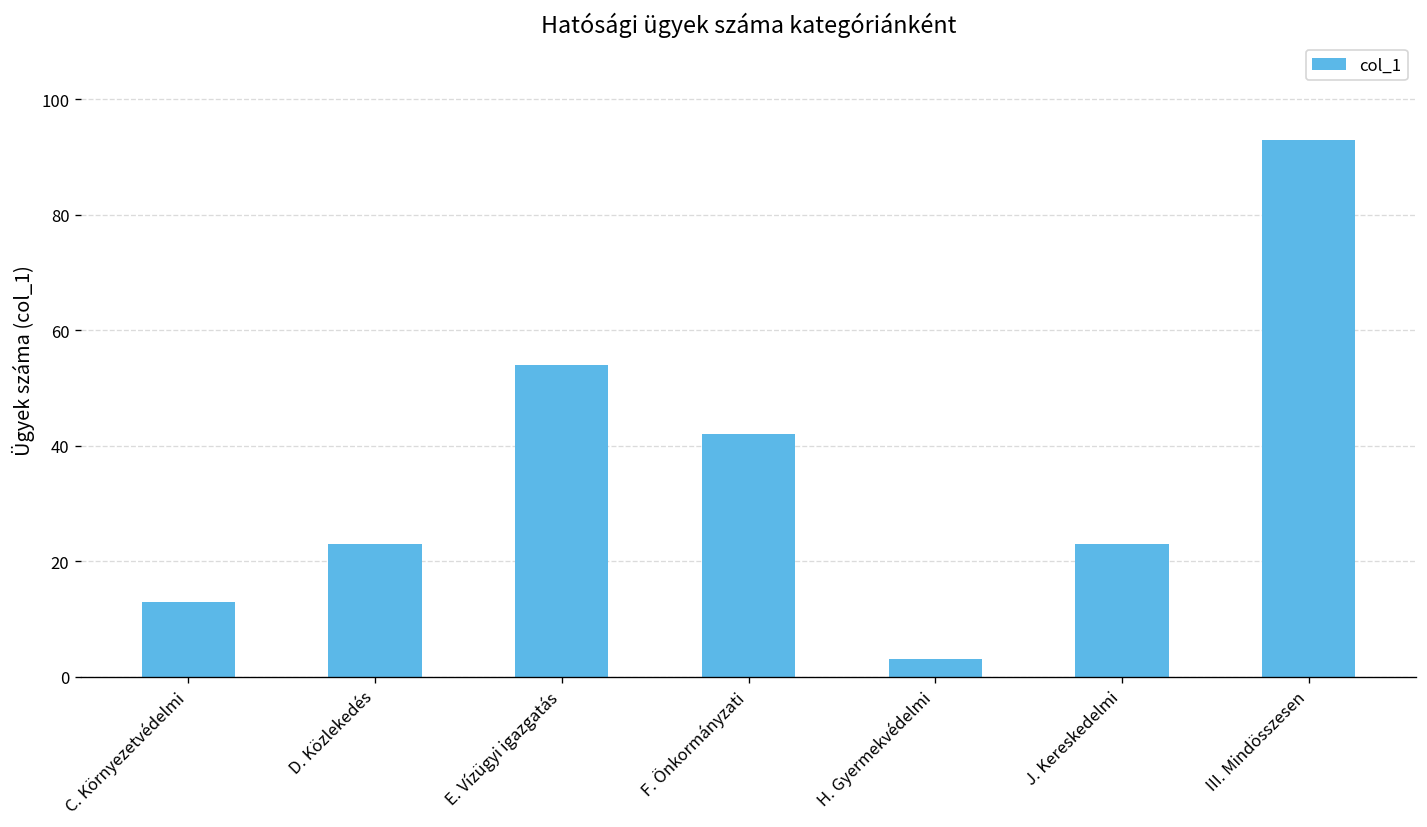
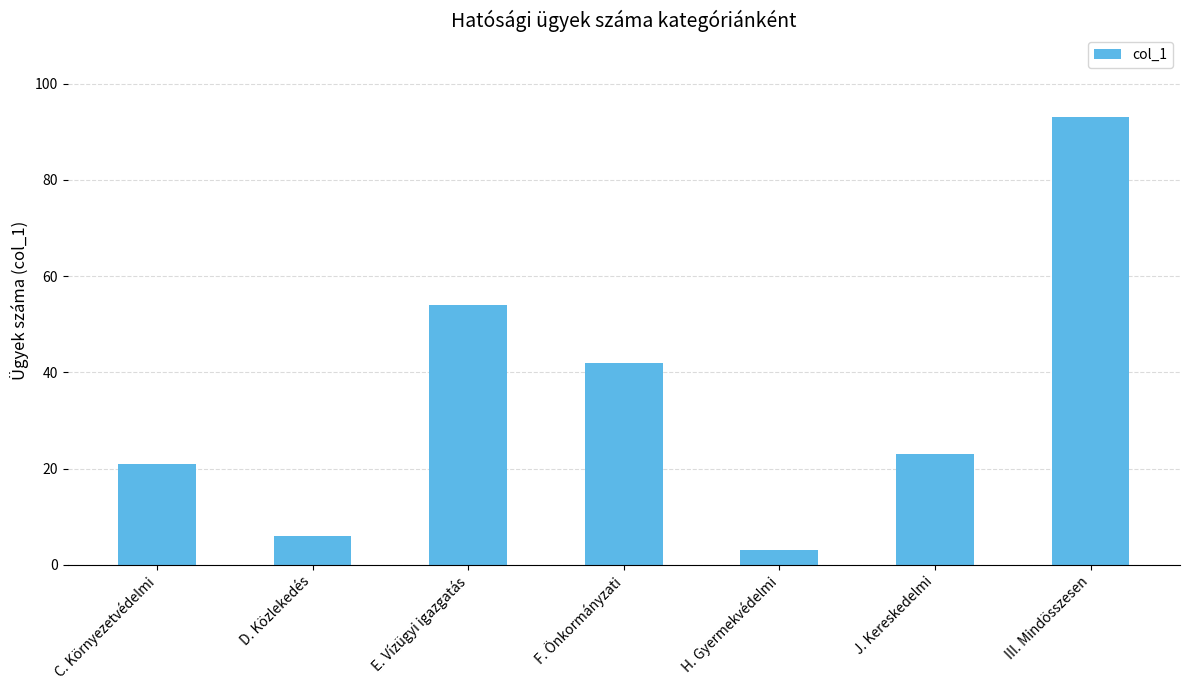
C. Környezetvédelmi: 13 -> 21
D. Közlekedés: 23 -> 6
